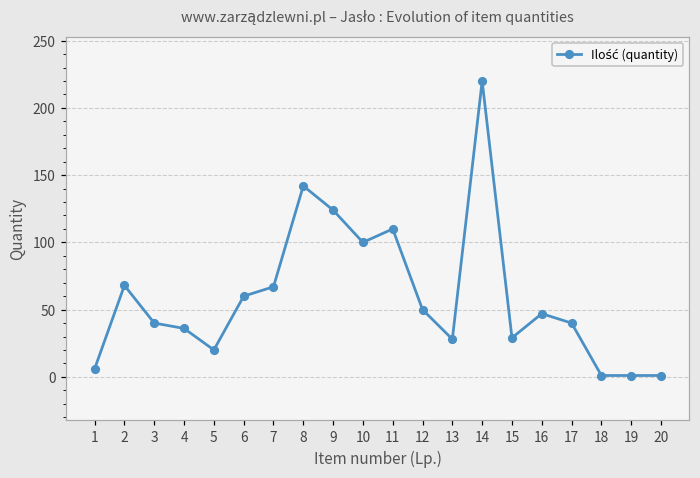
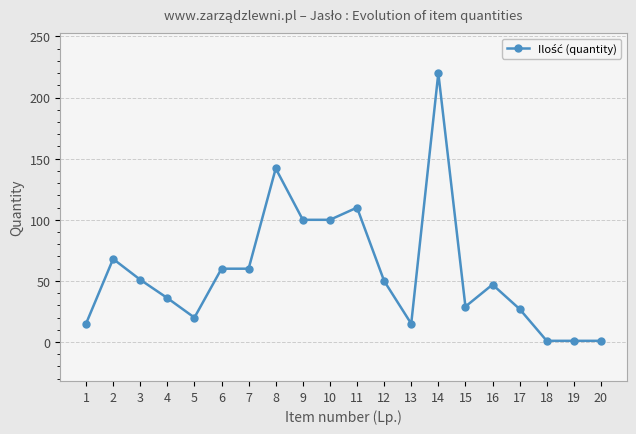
1: 6 -> 15
3: 40 -> 51
7: 67 -> 60
9: 124 -> 100
13: 28 -> 15
17: 40 -> 27
